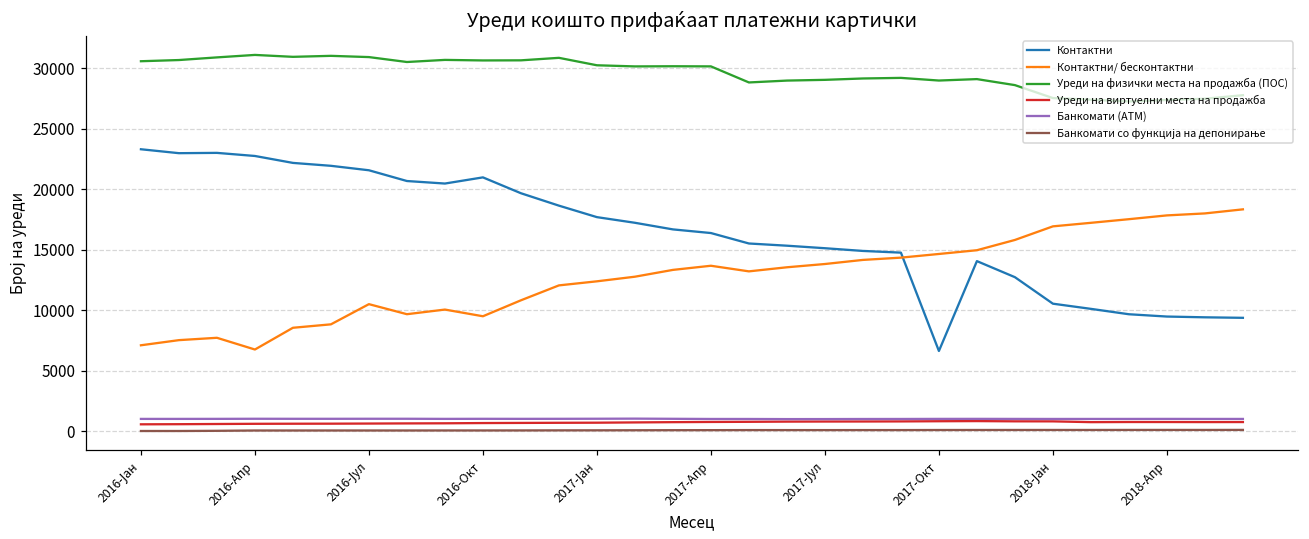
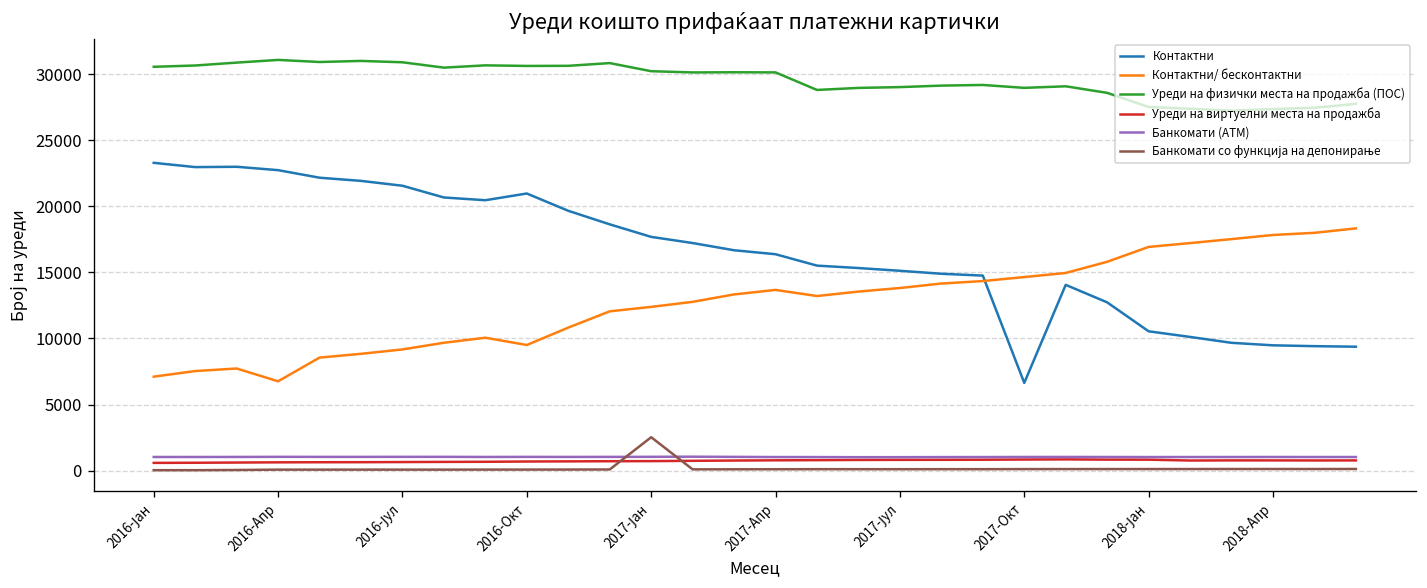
Контактни/ бесконтактни, 2016-Јул: 10500 -> 9200
Банкомати со функција на депонирање, 2017-Јан: 100 -> 2500
